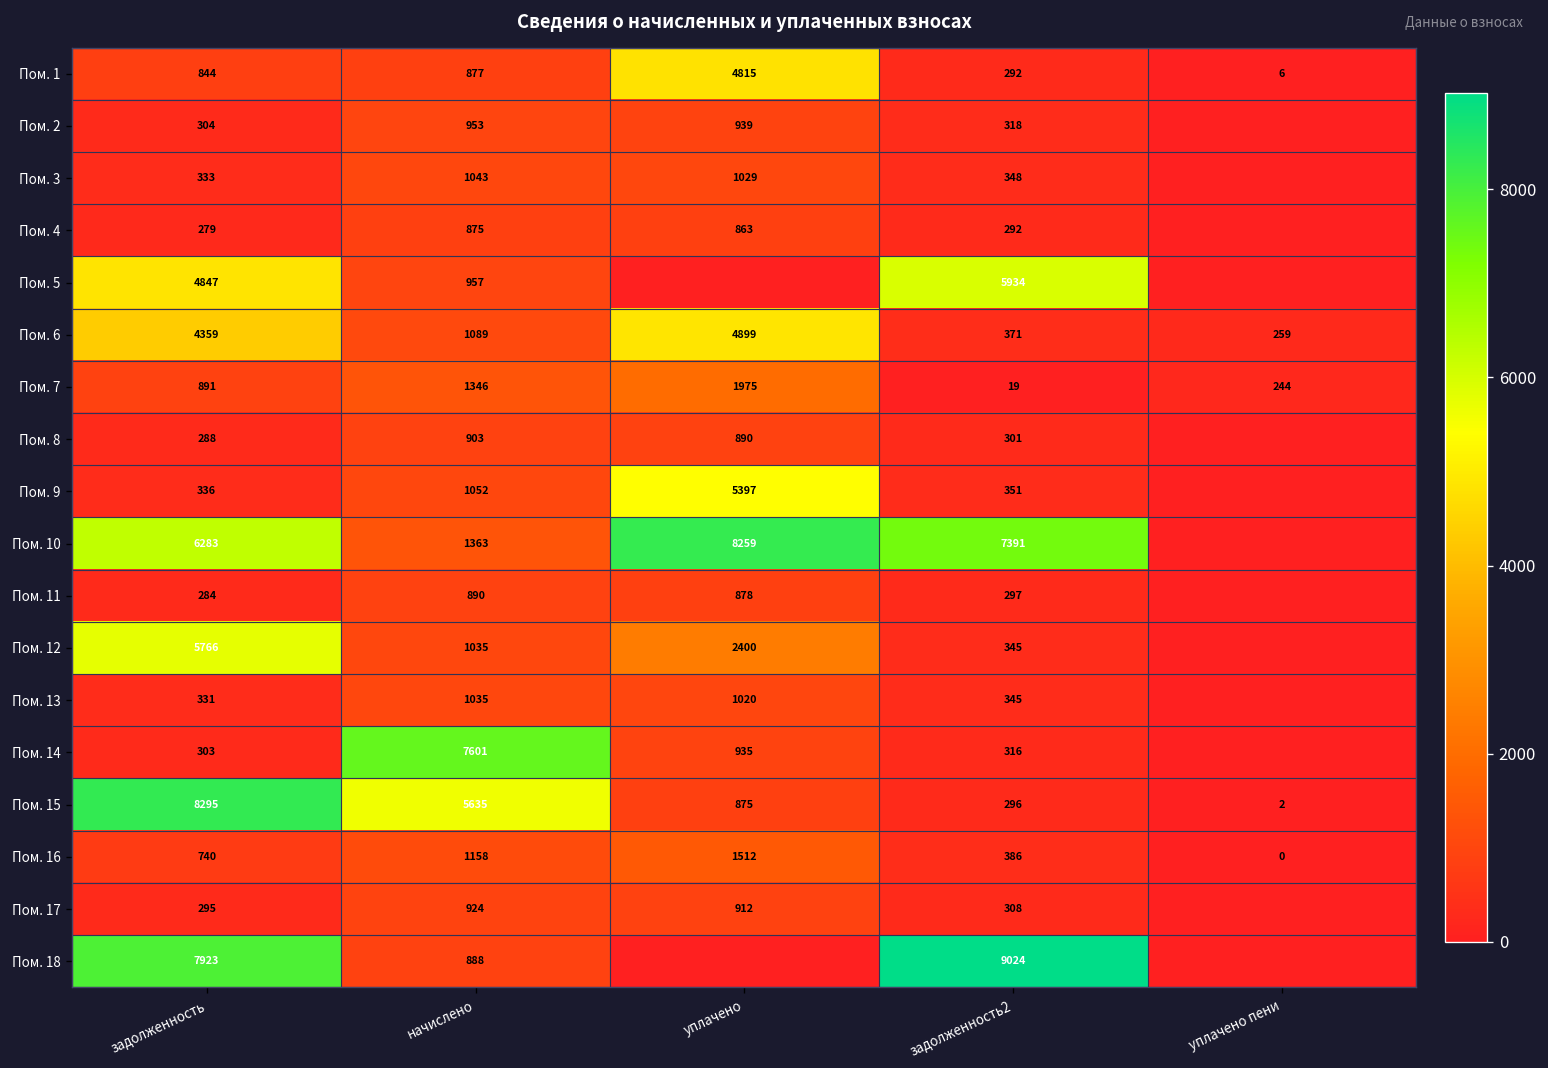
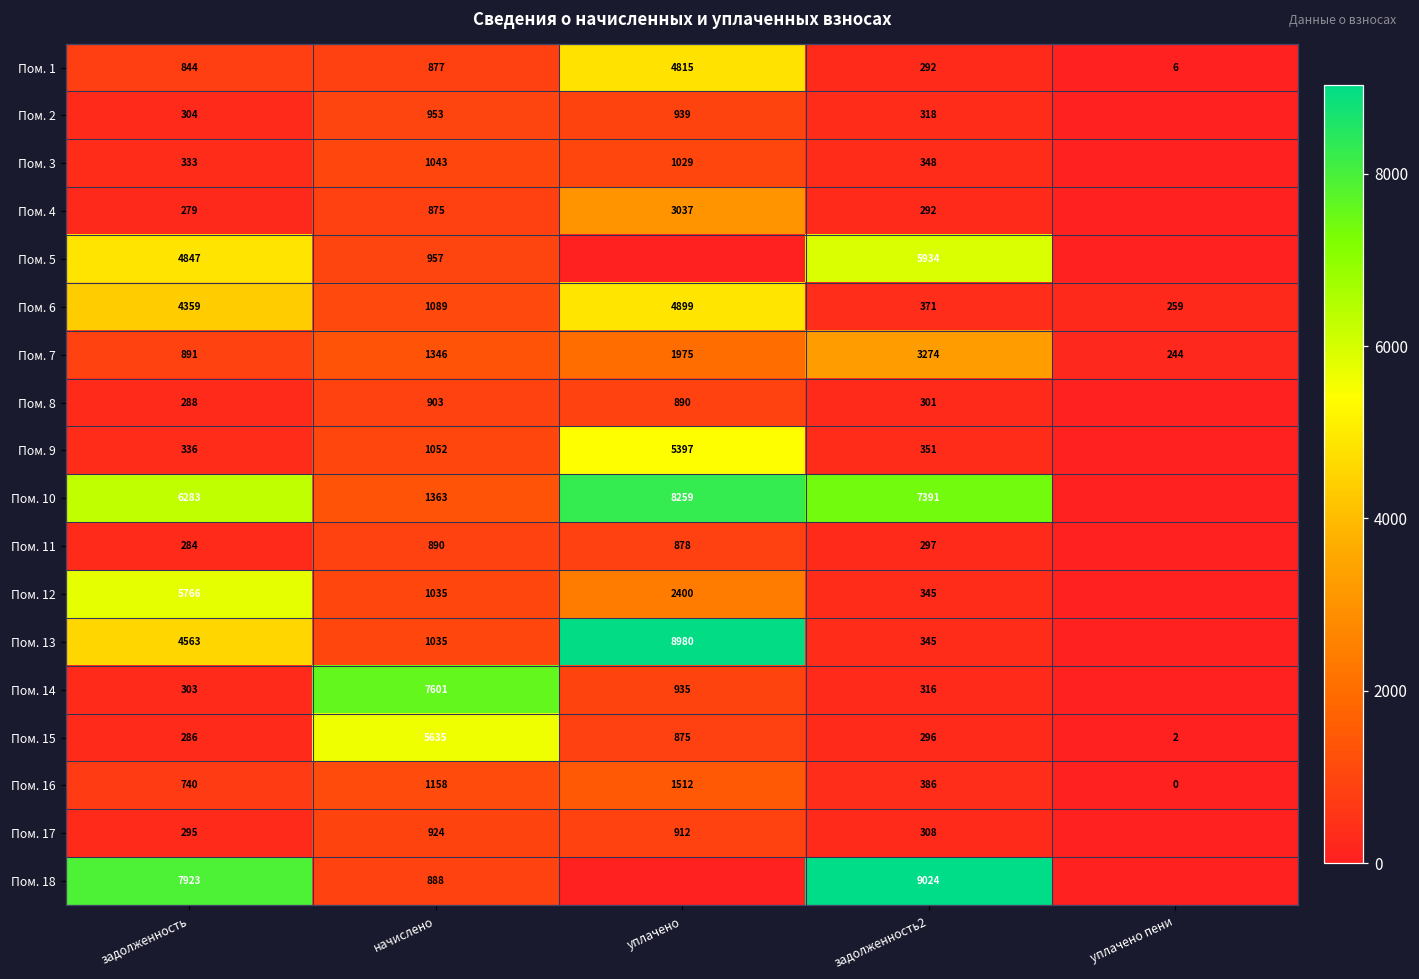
Пом. 4, уплачено: 863 -> 3037
Пом. 7, задолженность2: 19 -> 3274
Пом. 13, задолженность: 331 -> 4563
Пом. 13, уплачено: 1020 -> 8980
Пом. 15, задолженность: 8295 -> 286
